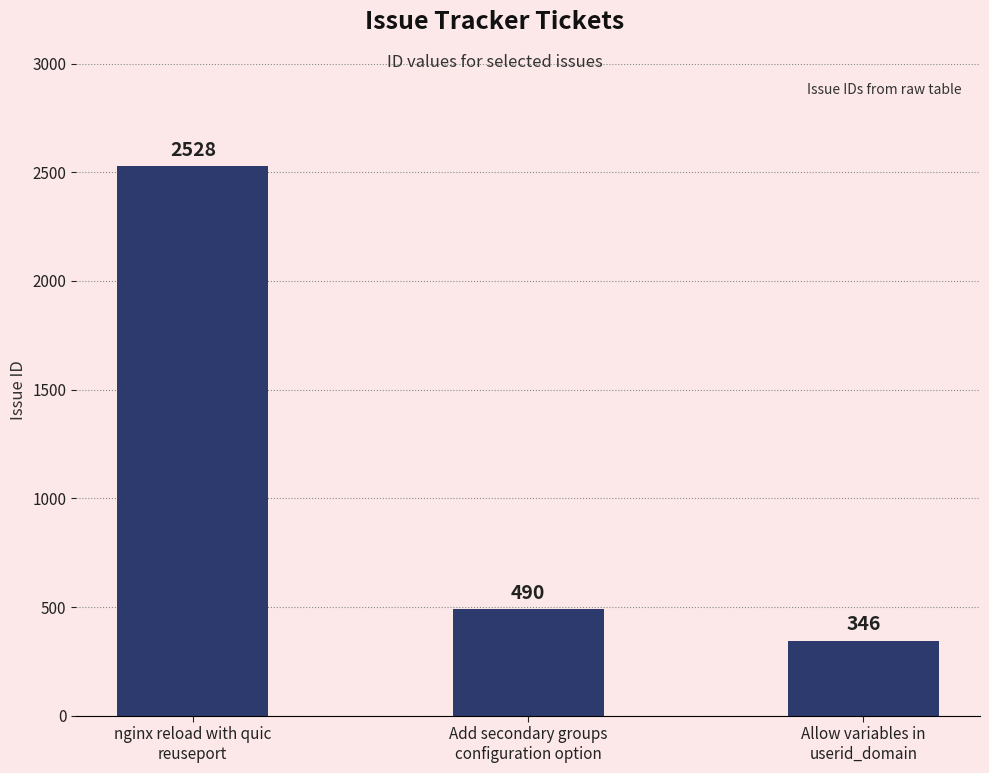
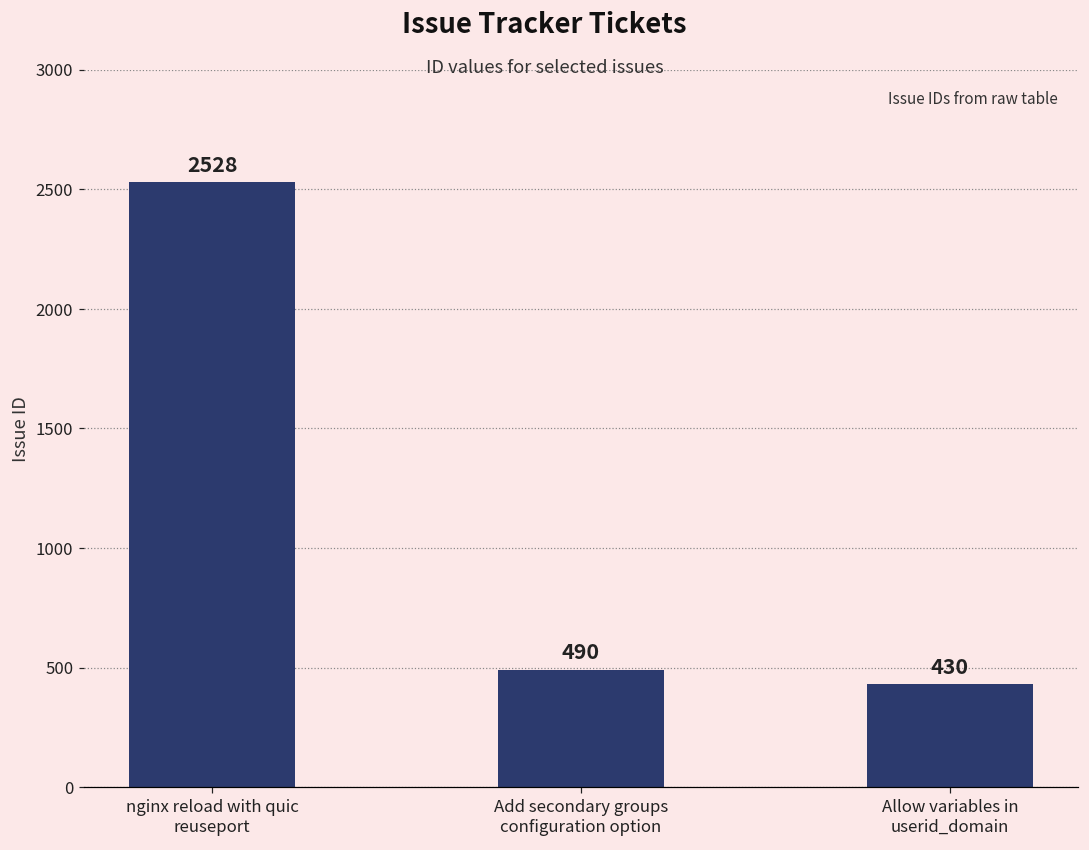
Allow variables in userid_domain: 346 -> 430
